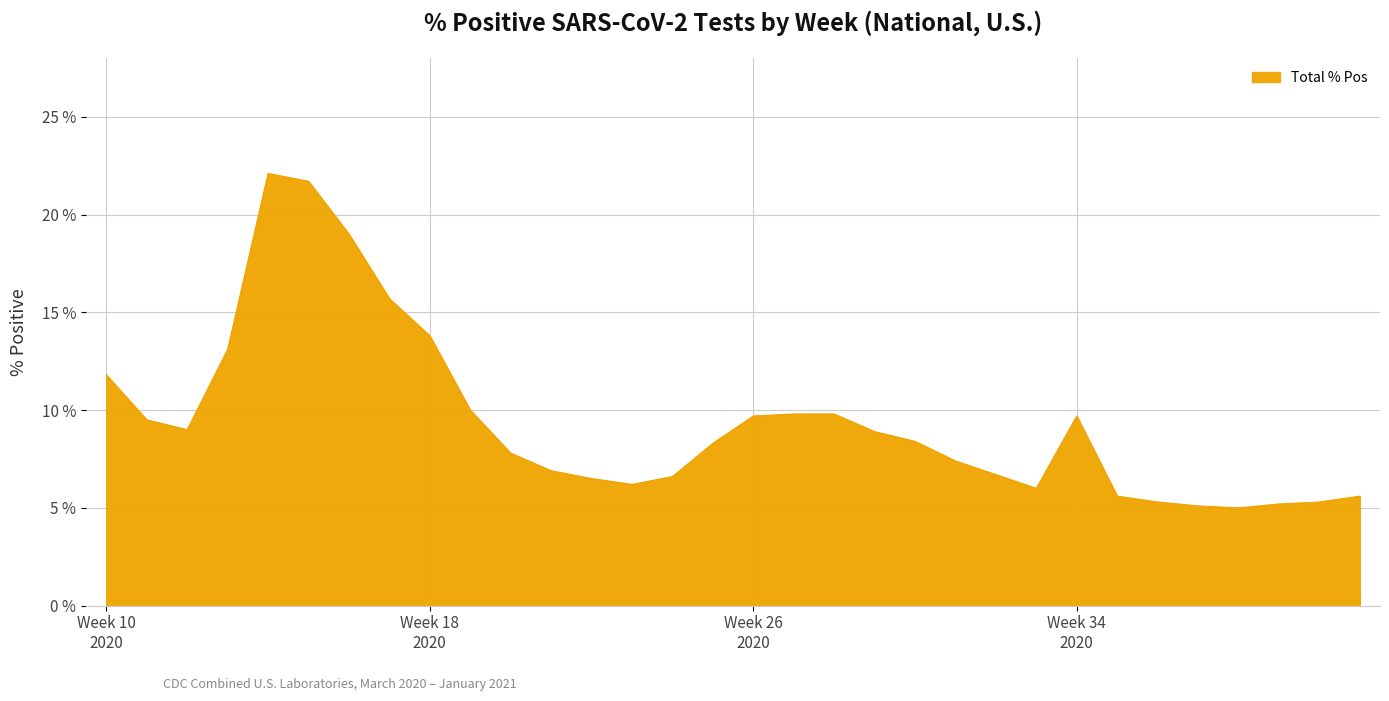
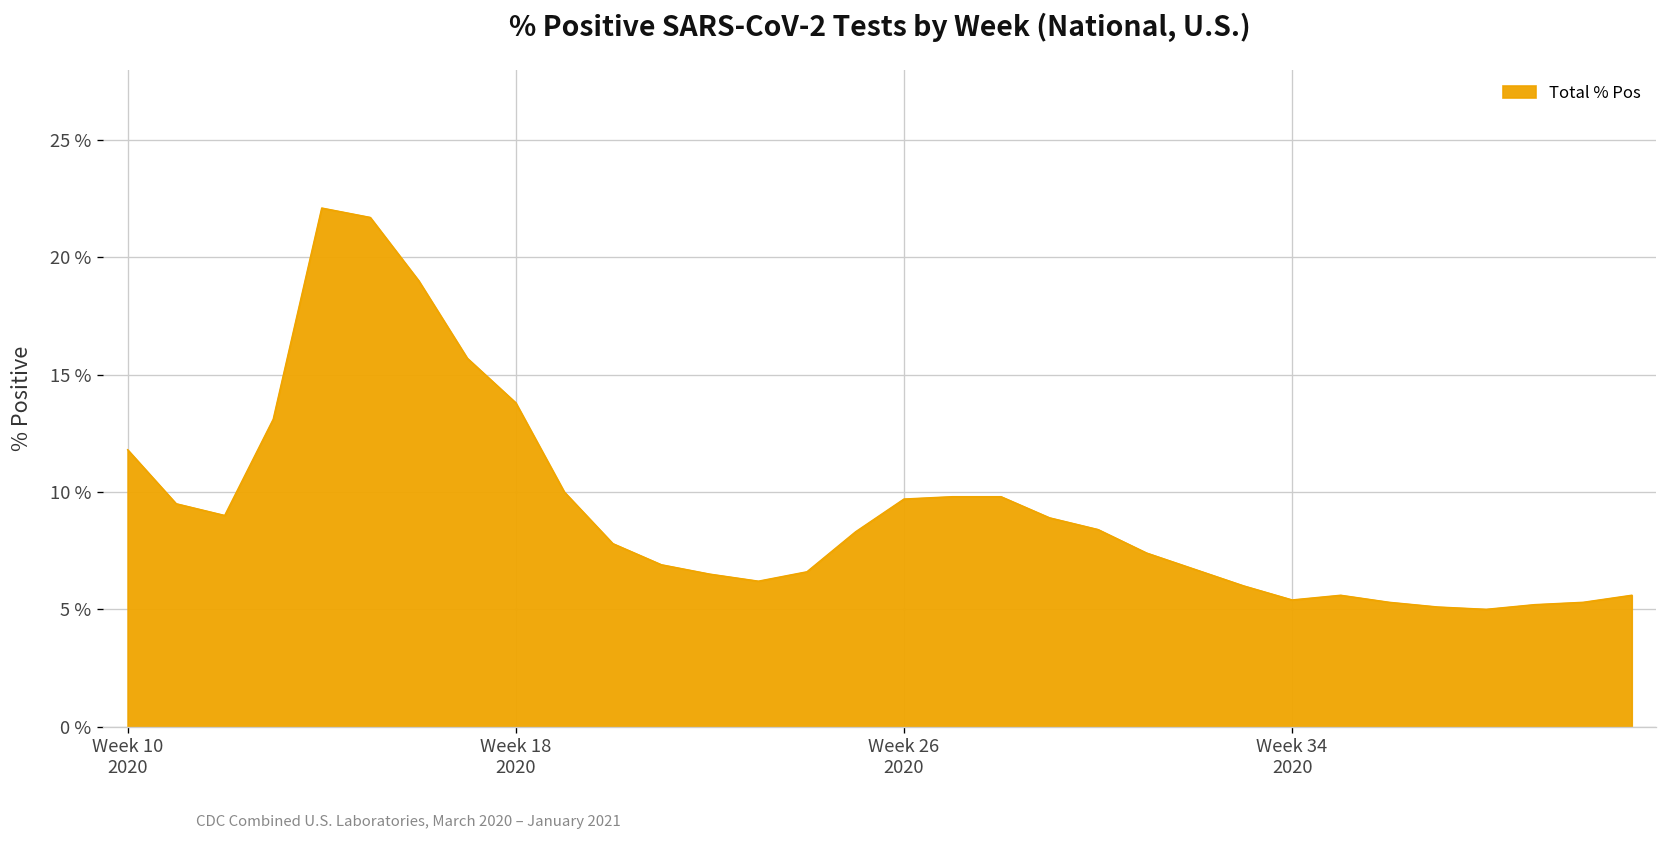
Week 34 2020: 9.7 % -> 5.4 %
